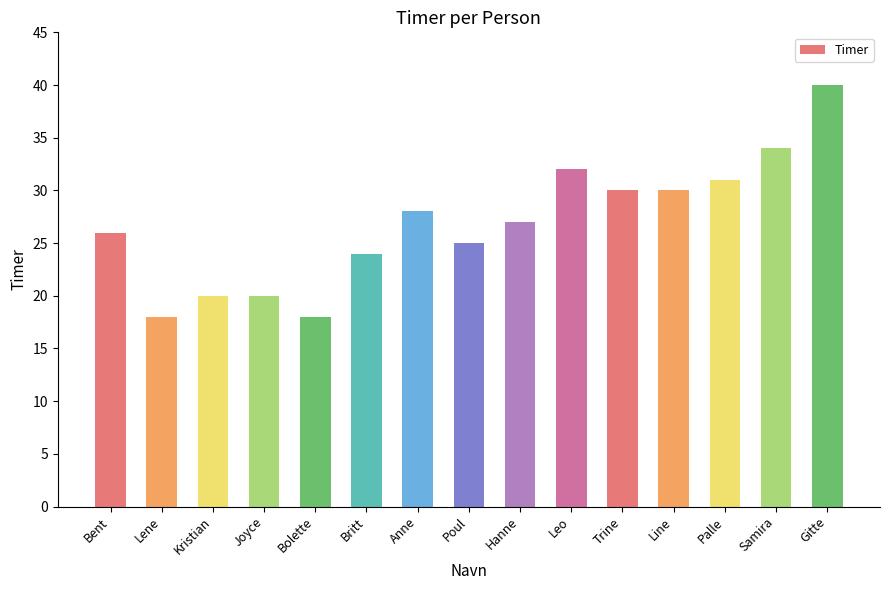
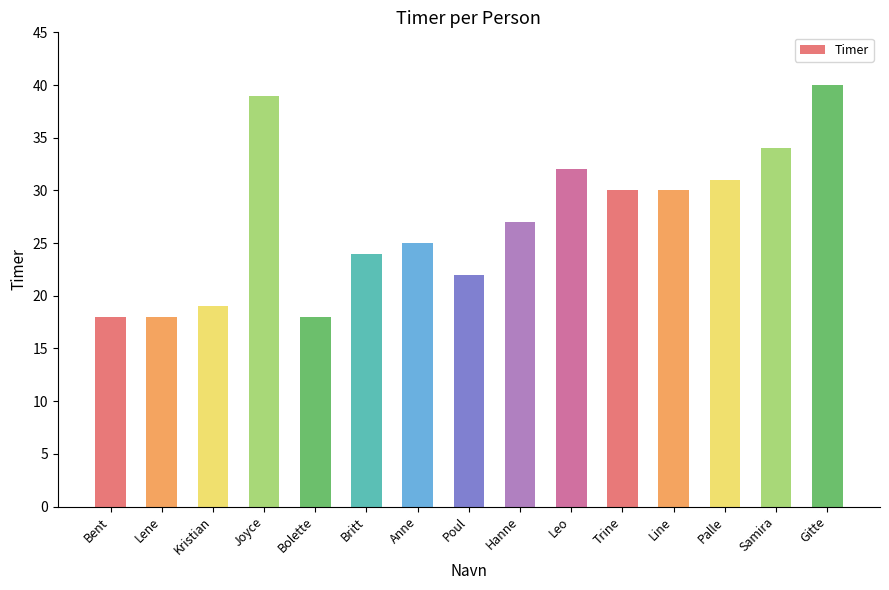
Bent: 26 -> 18
Kristian: 20 -> 19
Joyce: 20 -> 39
Anne: 28 -> 25
Poul: 25 -> 22
